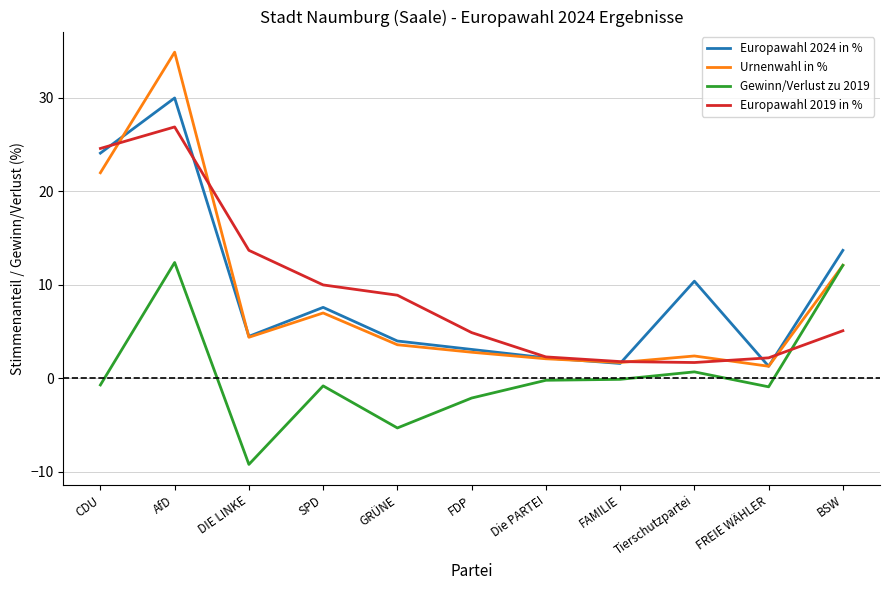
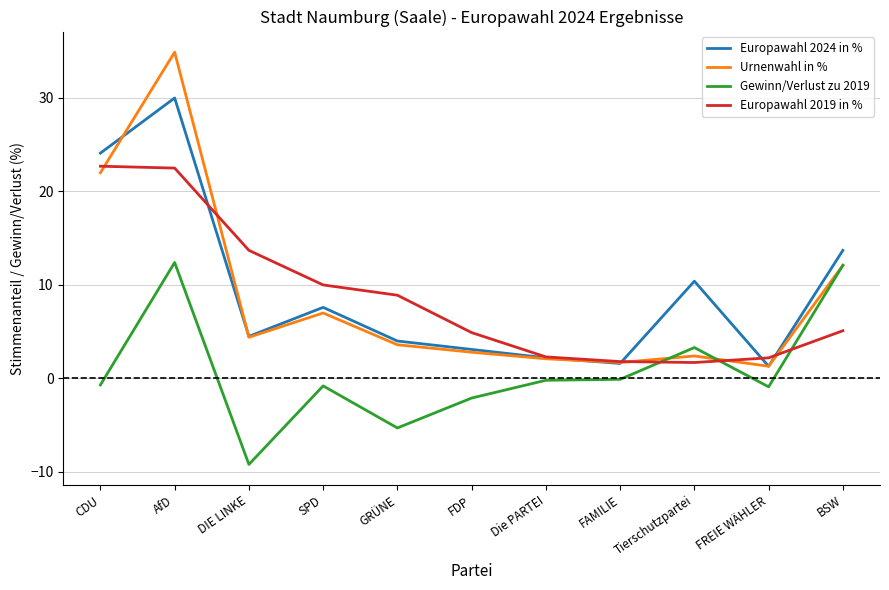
Europawahl 2019 in %, CDU: 25 -> 23
Europawahl 2019 in %, AfD: 27 -> 23
Gewinn/Verlust zu 2019, Tierschutzpartei: 1 -> 3
